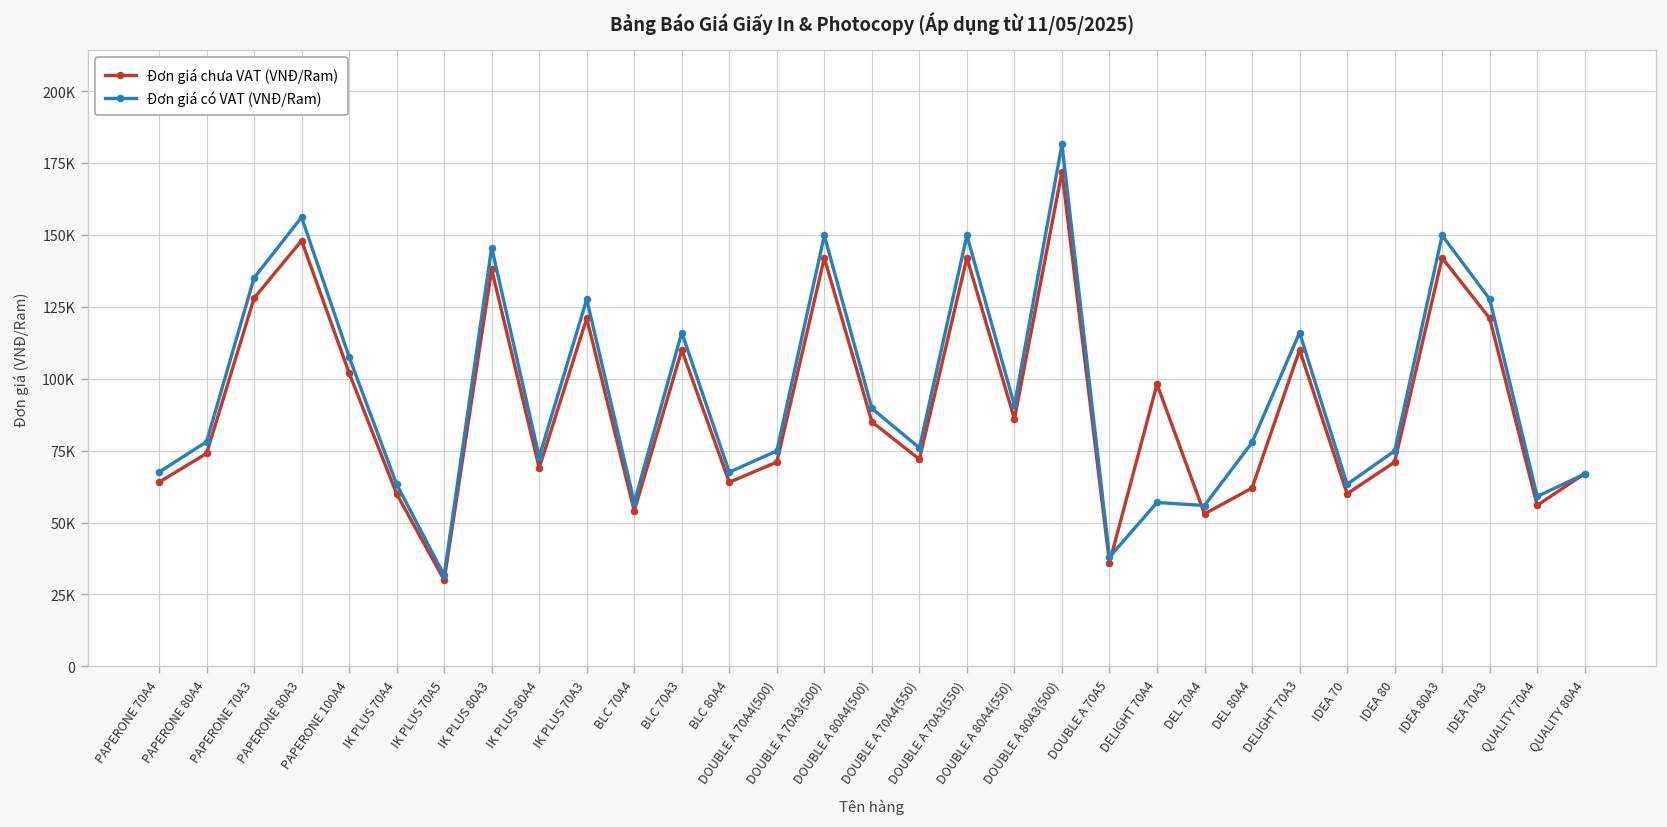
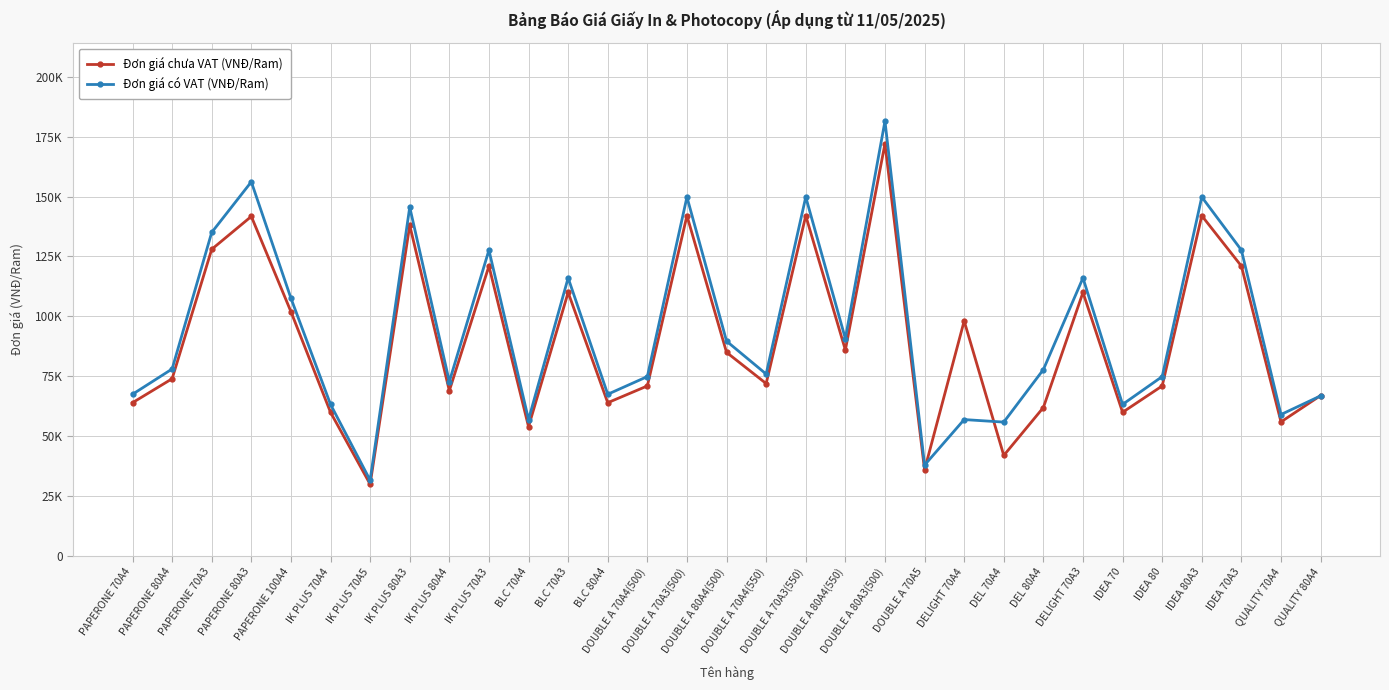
Đơn giá chưa VAT (VNĐ/Ram), PAPERONE 80A3: 148000 -> 142000
Đơn giá chưa VAT (VNĐ/Ram), DEL 70A4: 53000 -> 42000
